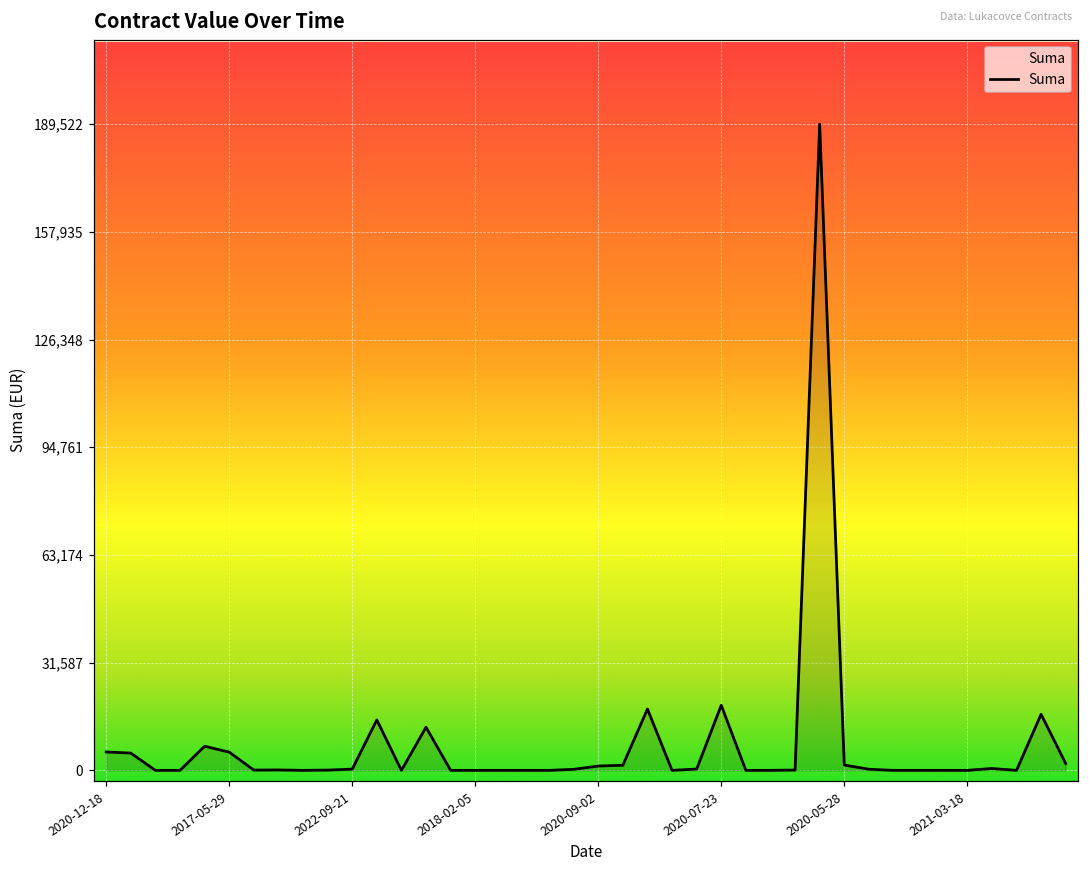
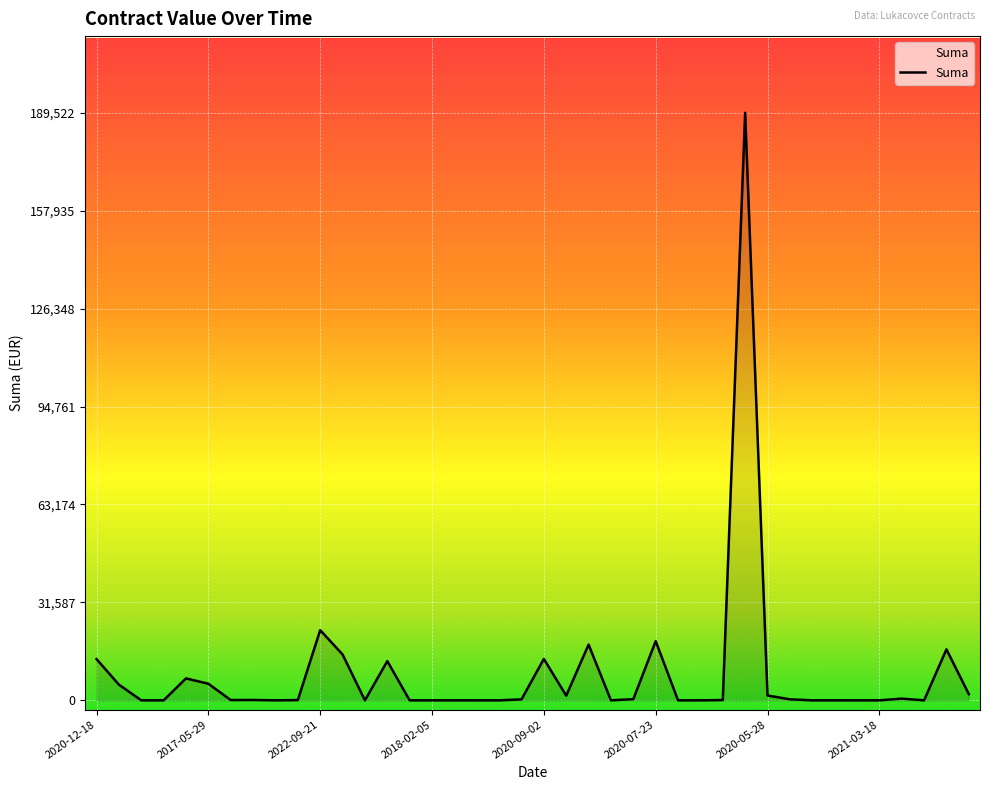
2020-12-18: 5,000 -> 13,000
2022-09-21: 0 -> 23,000
2020-09-02: 1,000 -> 13,000
